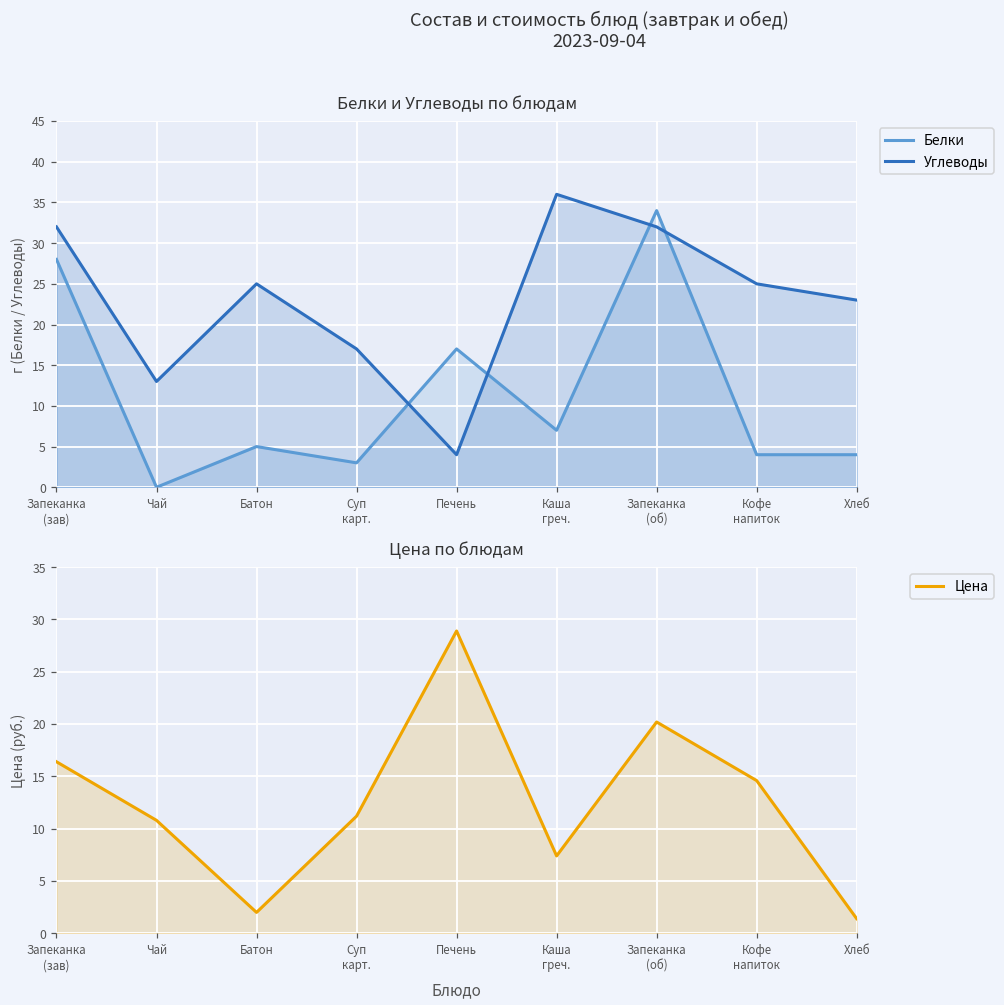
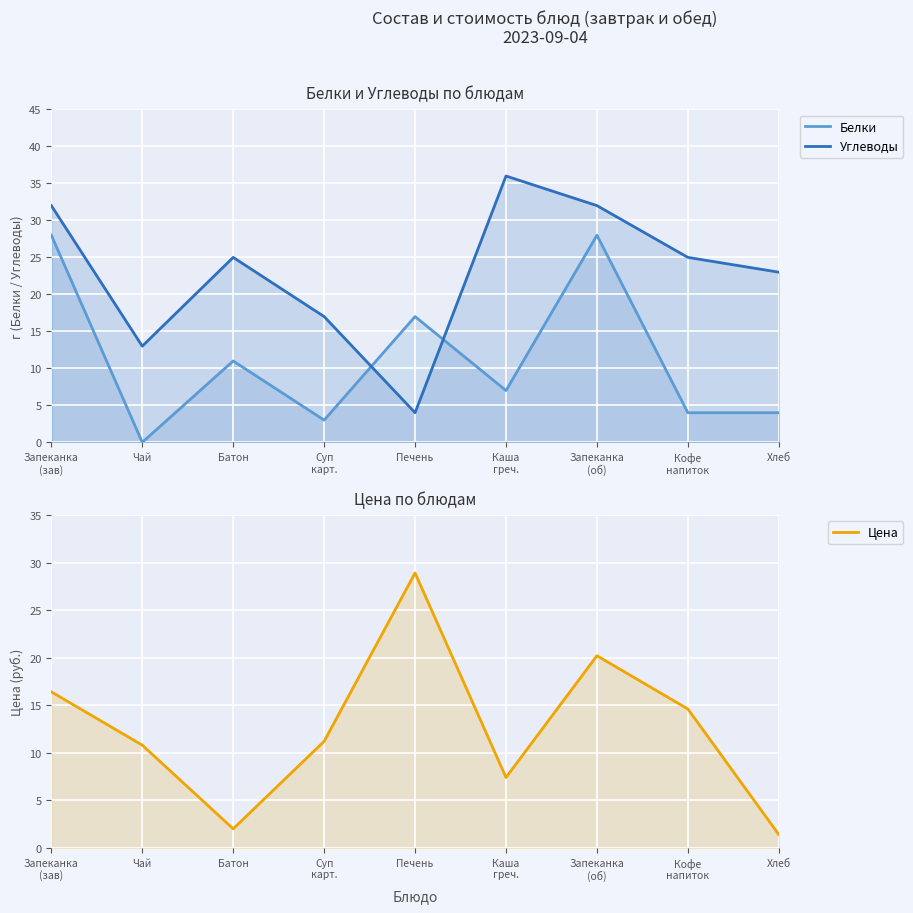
Белки и Углеводы по блюдам, Белки, Батон: 5 -> 11
Белки и Углеводы по блюдам, Белки, Запеканка (об): 34 -> 28
